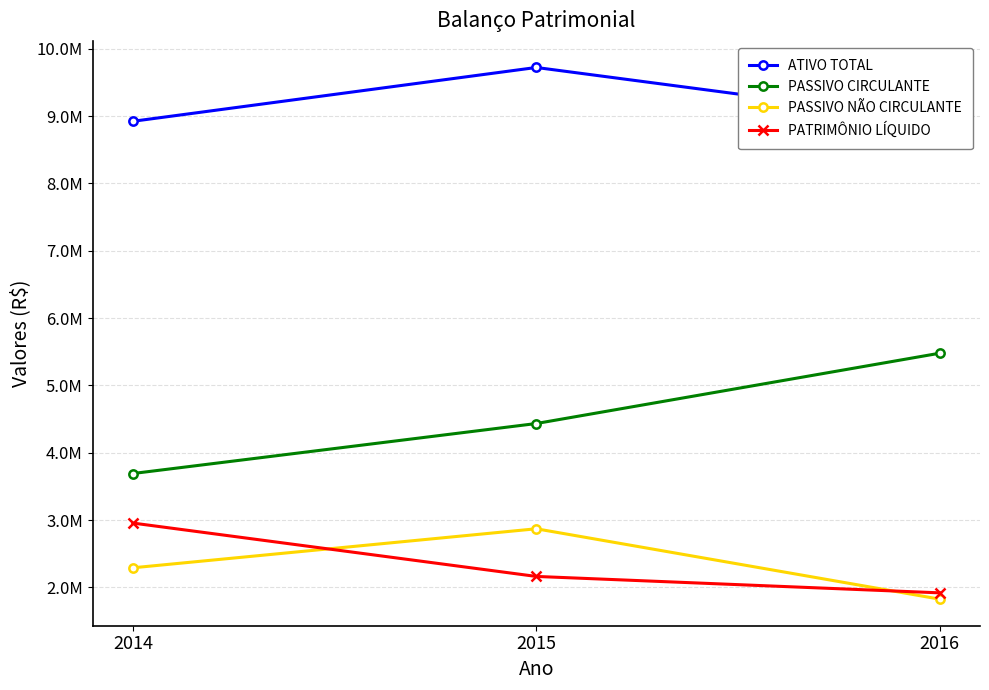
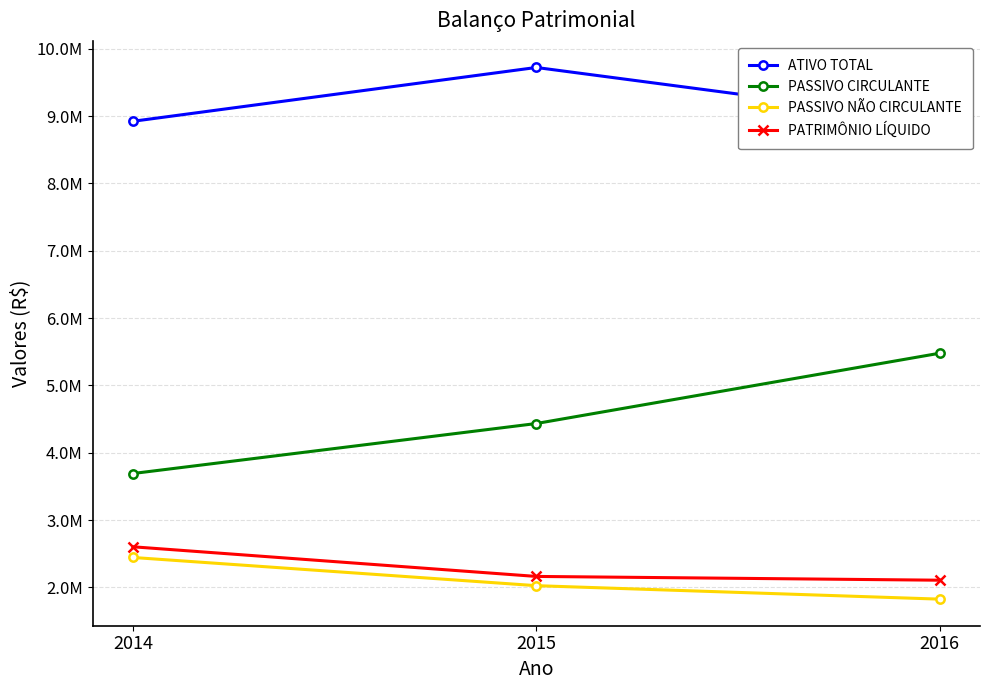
PASSIVO NÃO CIRCULANTE, 2014: 2300000 -> 2400000
PATRIMÔNIO LÍQUIDO, 2014: 3000000 -> 2600000
PASSIVO NÃO CIRCULANTE, 2015: 2900000 -> 2000000
PATRIMÔNIO LÍQUIDO, 2016: 1900000 -> 2100000
